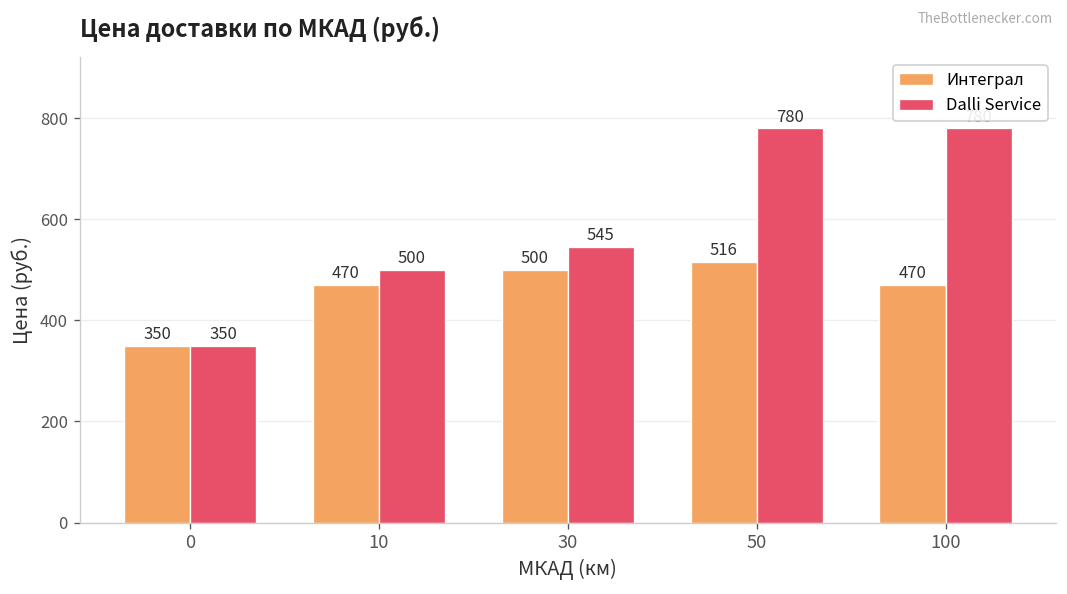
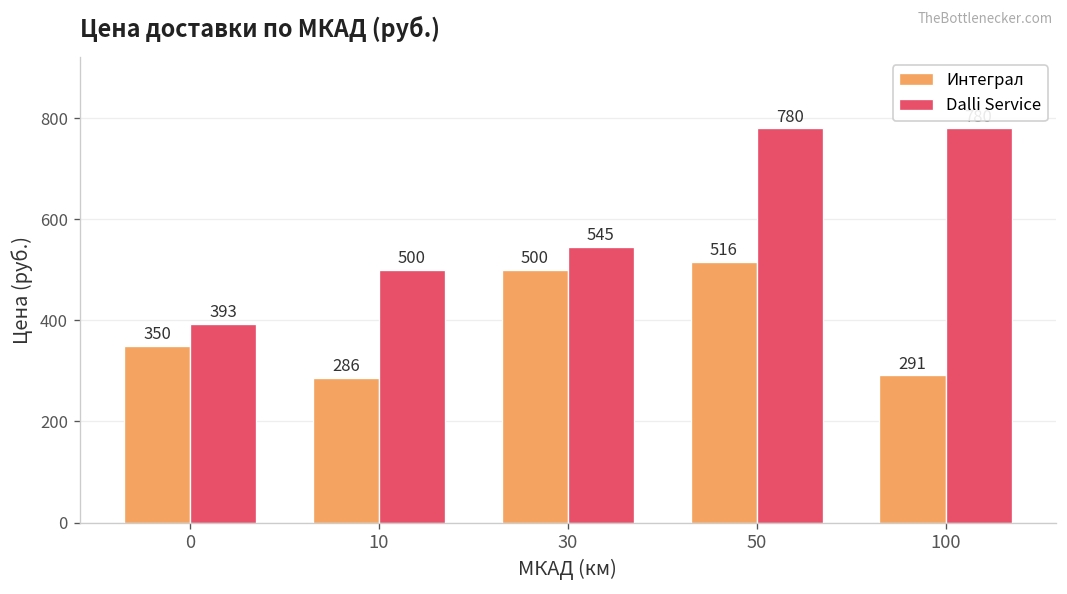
Dalli Service, 0: 350 -> 393
Интеграл, 10: 470 -> 286
Интеграл, 100: 470 -> 291
